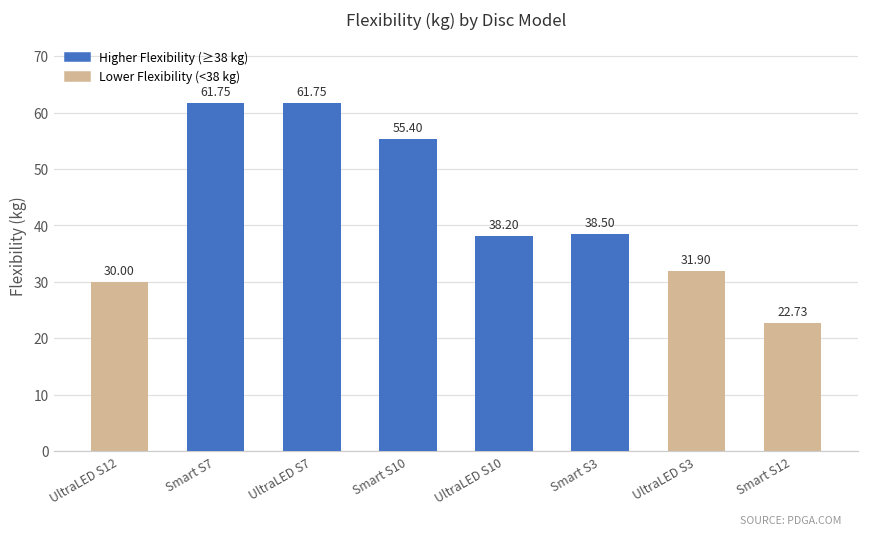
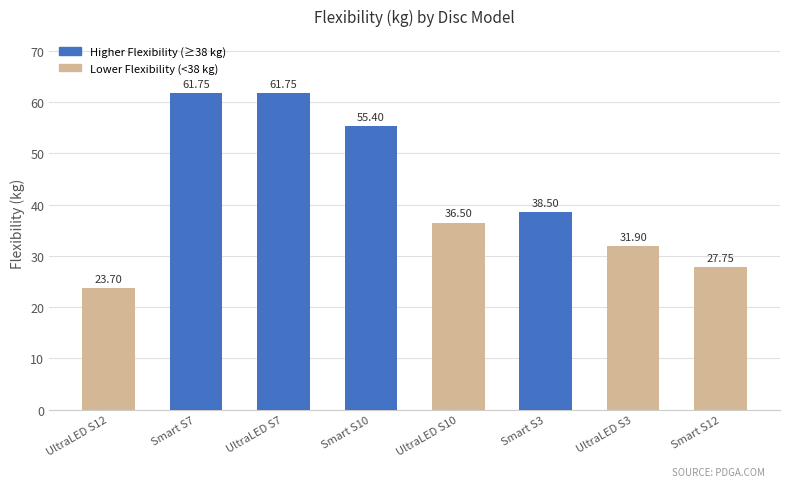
UltraLED S12: 30.00 -> 23.70
UltraLED S10: 38.20 -> 36.50
Smart S12: 22.73 -> 27.75
